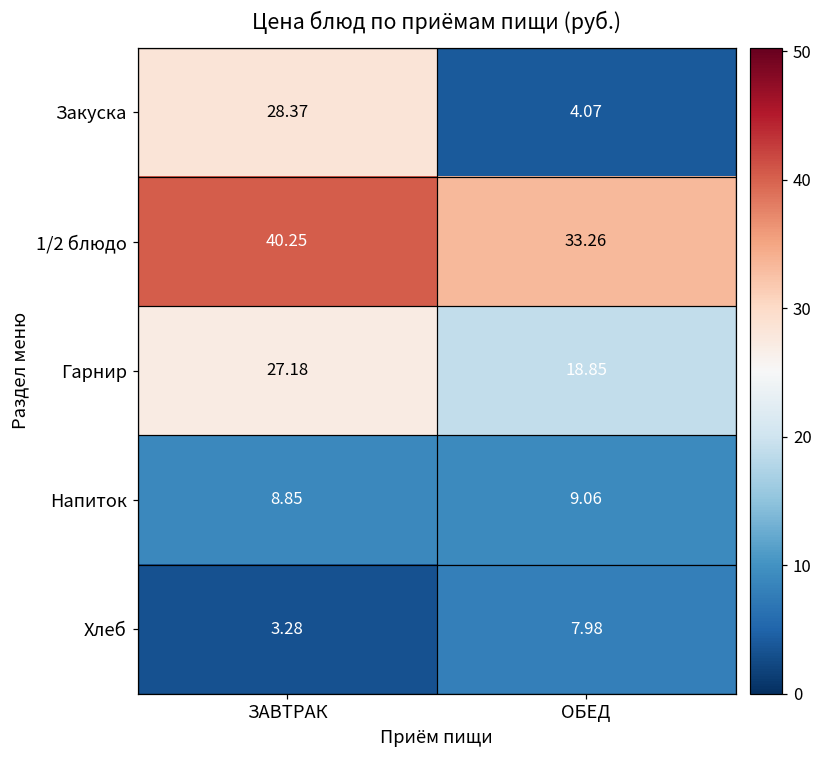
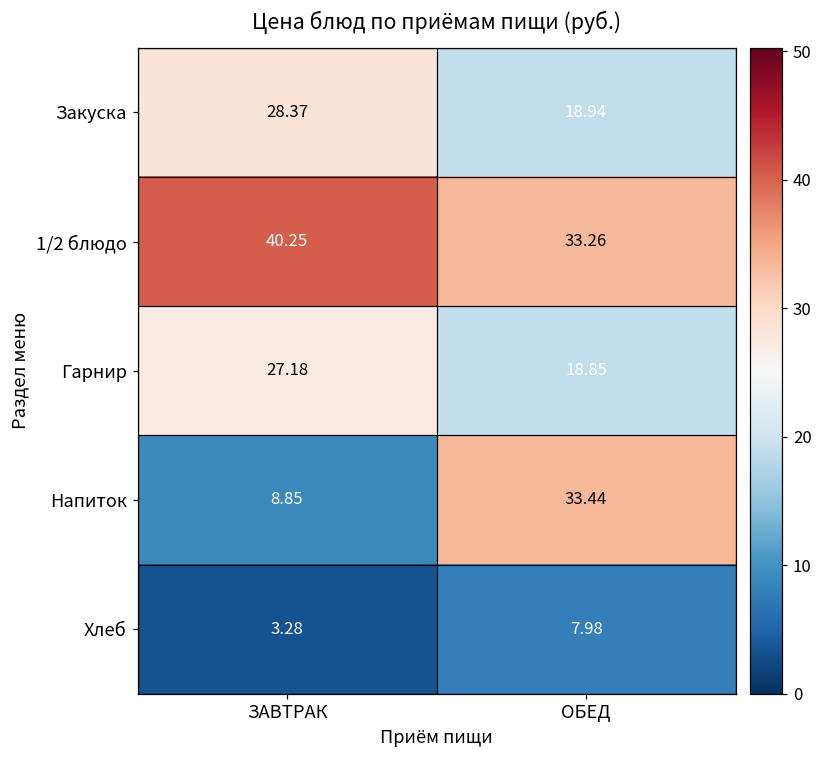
Закуска, ОБЕД: 4.07 -> 18.94
Напиток, ОБЕД: 9.06 -> 33.44
